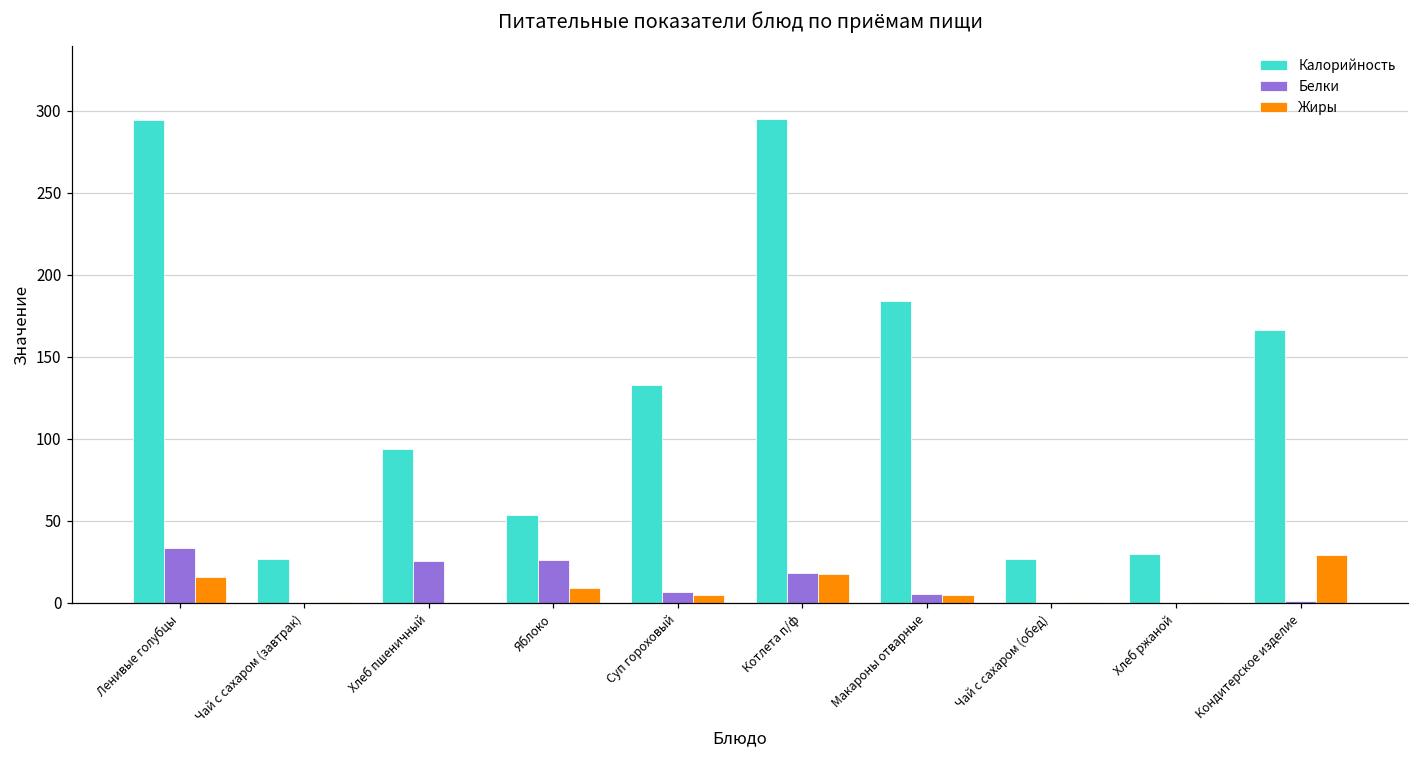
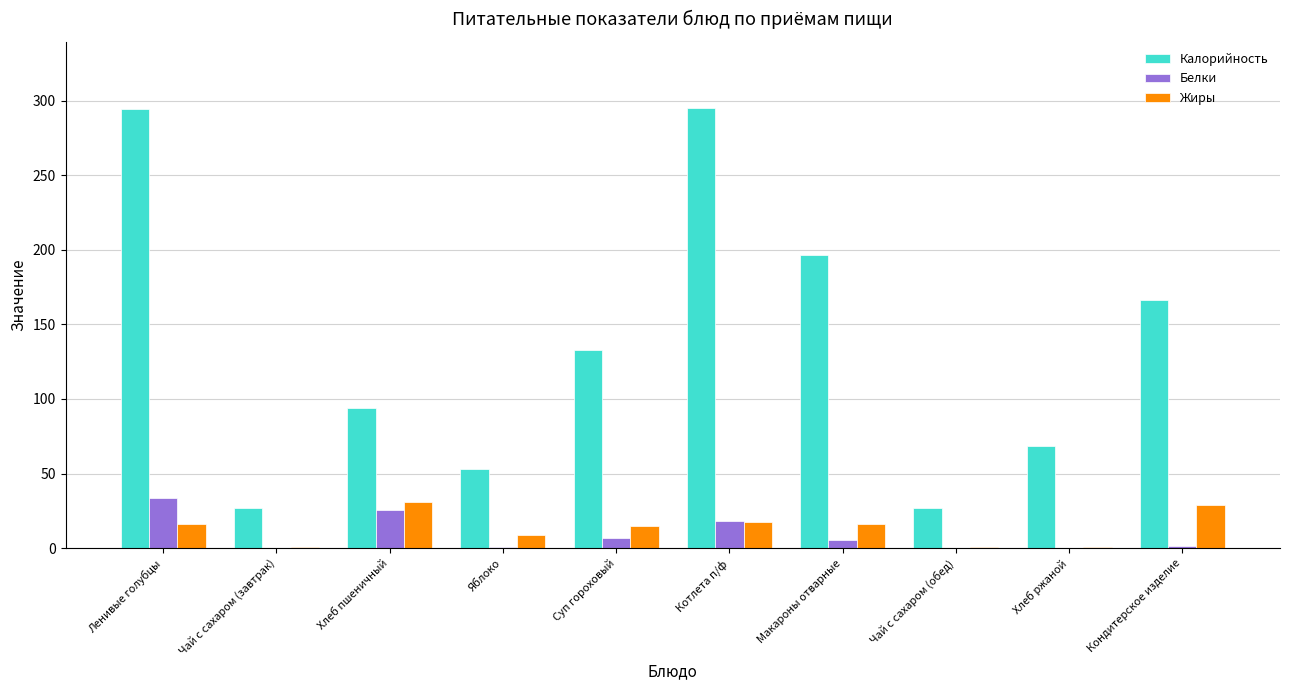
Жиры, Хлеб пшеничный: 0 -> 31
Белки, Яблоко: 26 -> 1
Жиры, Суп гороховый: 5 -> 15
Калорийность, Макароны отварные: 184 -> 197
Жиры, Макароны отварные: 5 -> 16
Калорийность, Хлеб ржаной: 30 -> 68
